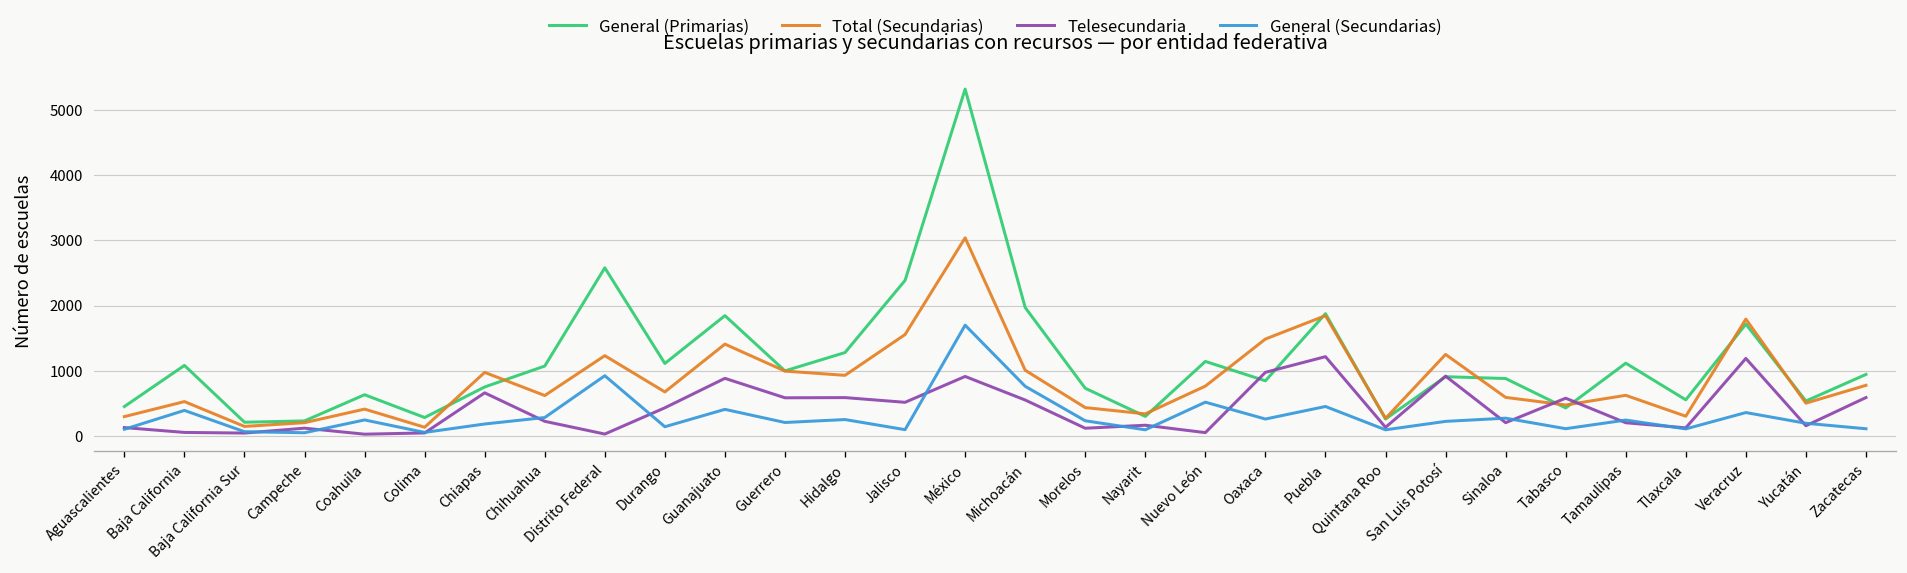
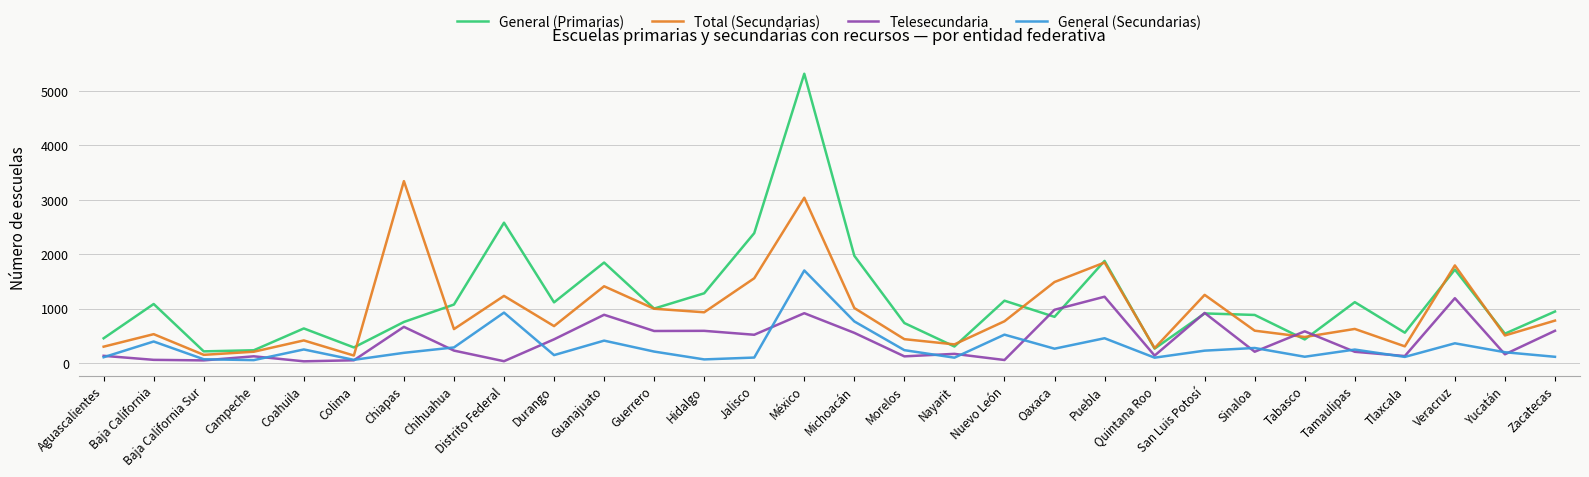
Total (Secundarias), Chiapas: 1000 -> 3300
General (Secundarias), Hidalgo: 300 -> 100
